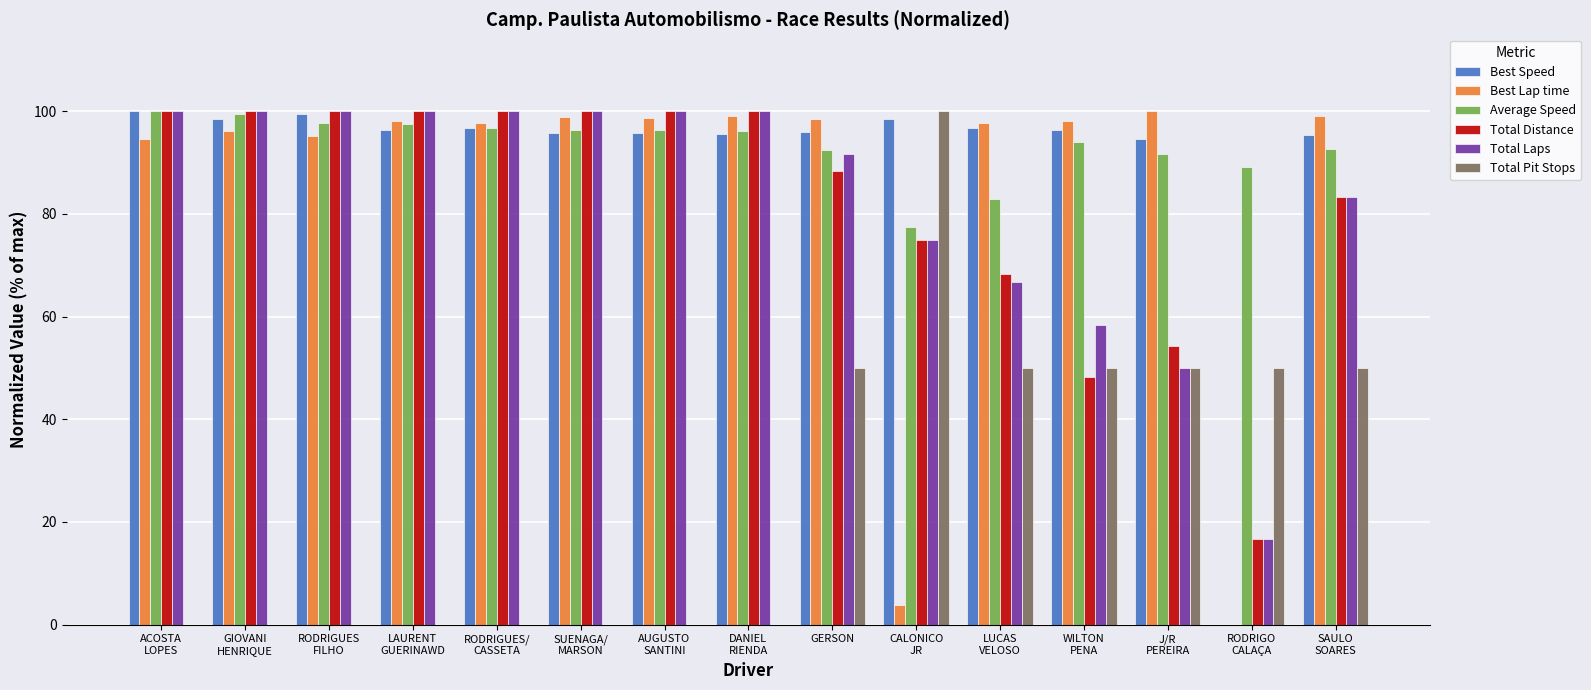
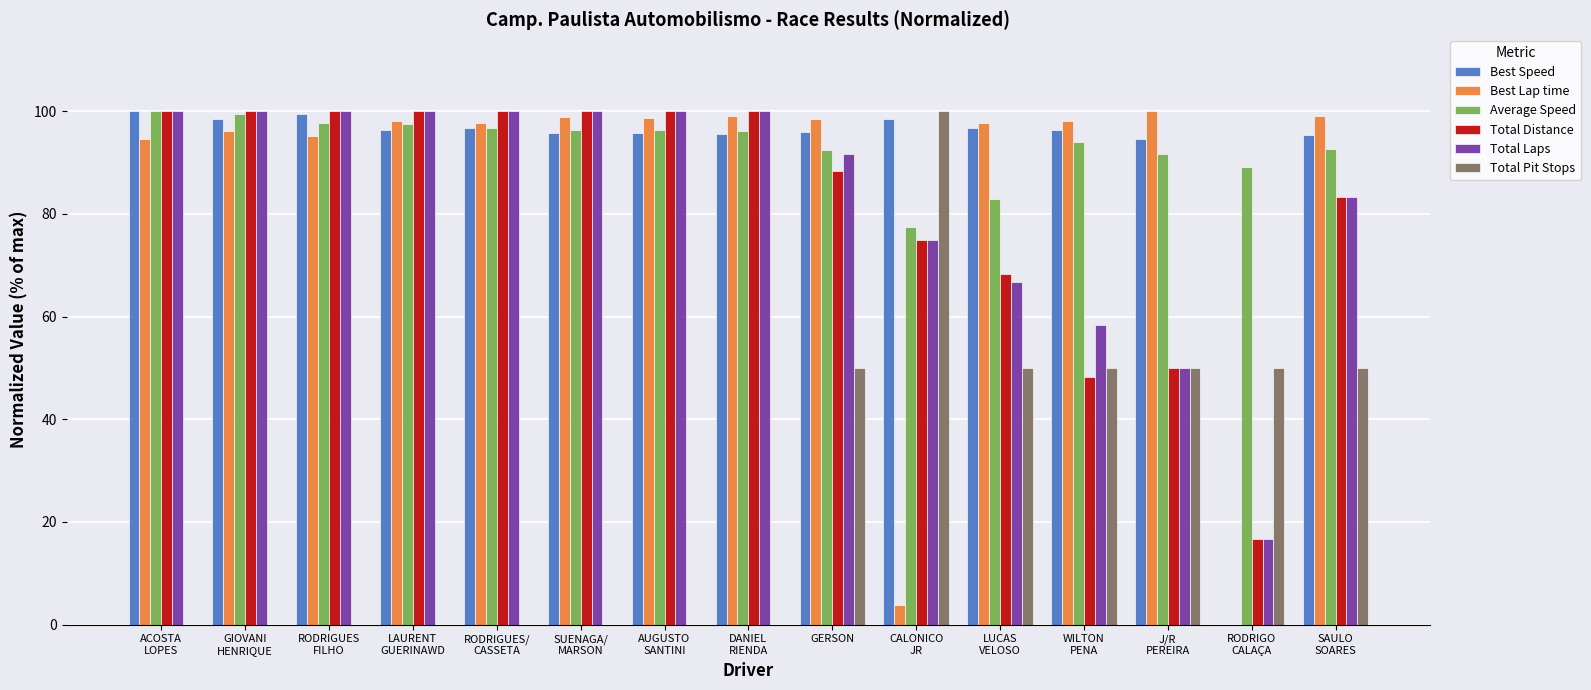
Total Distance, J/R PEREIRA: 54 -> 50
